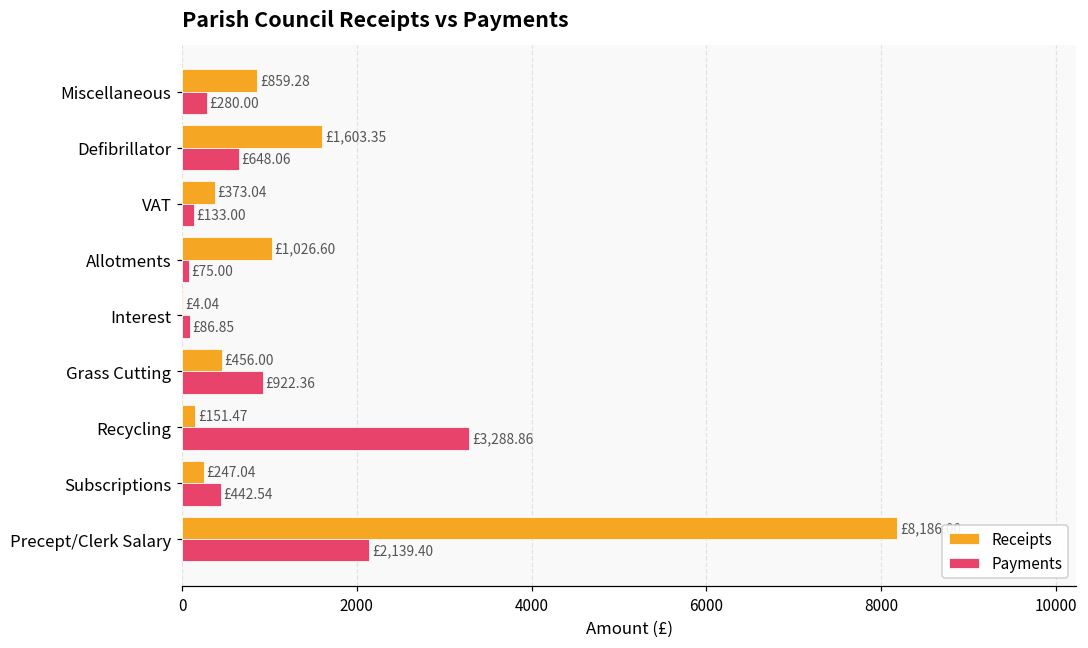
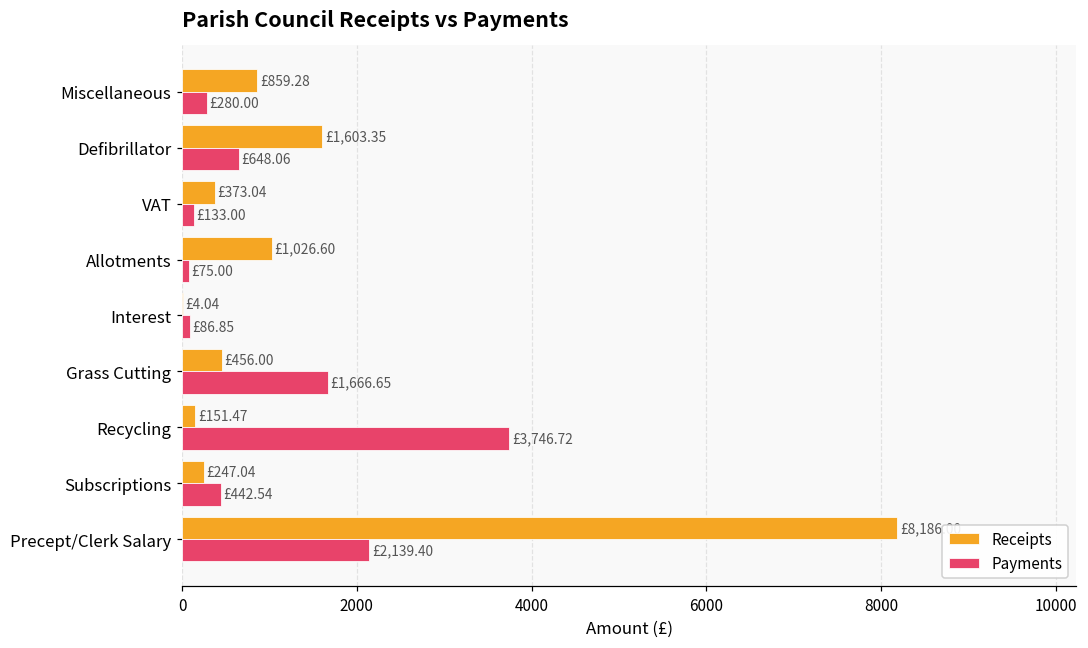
Payments, Grass Cutting: £922.36 -> £1,666.65
Payments, Recycling: £3,288.86 -> £3,746.72
